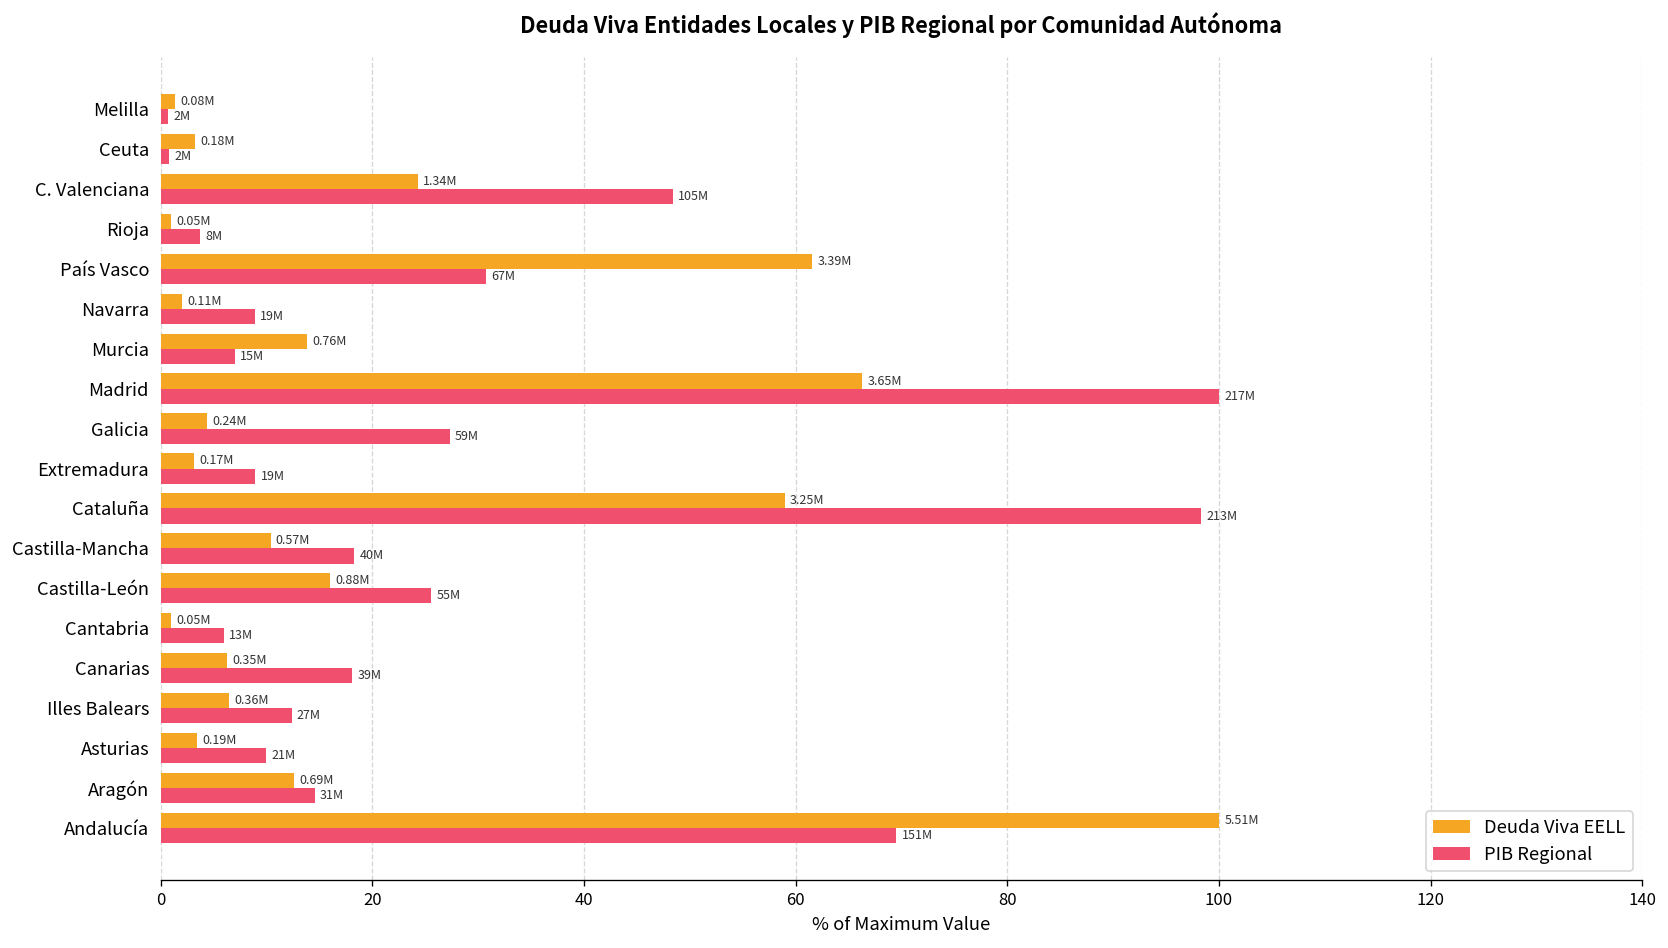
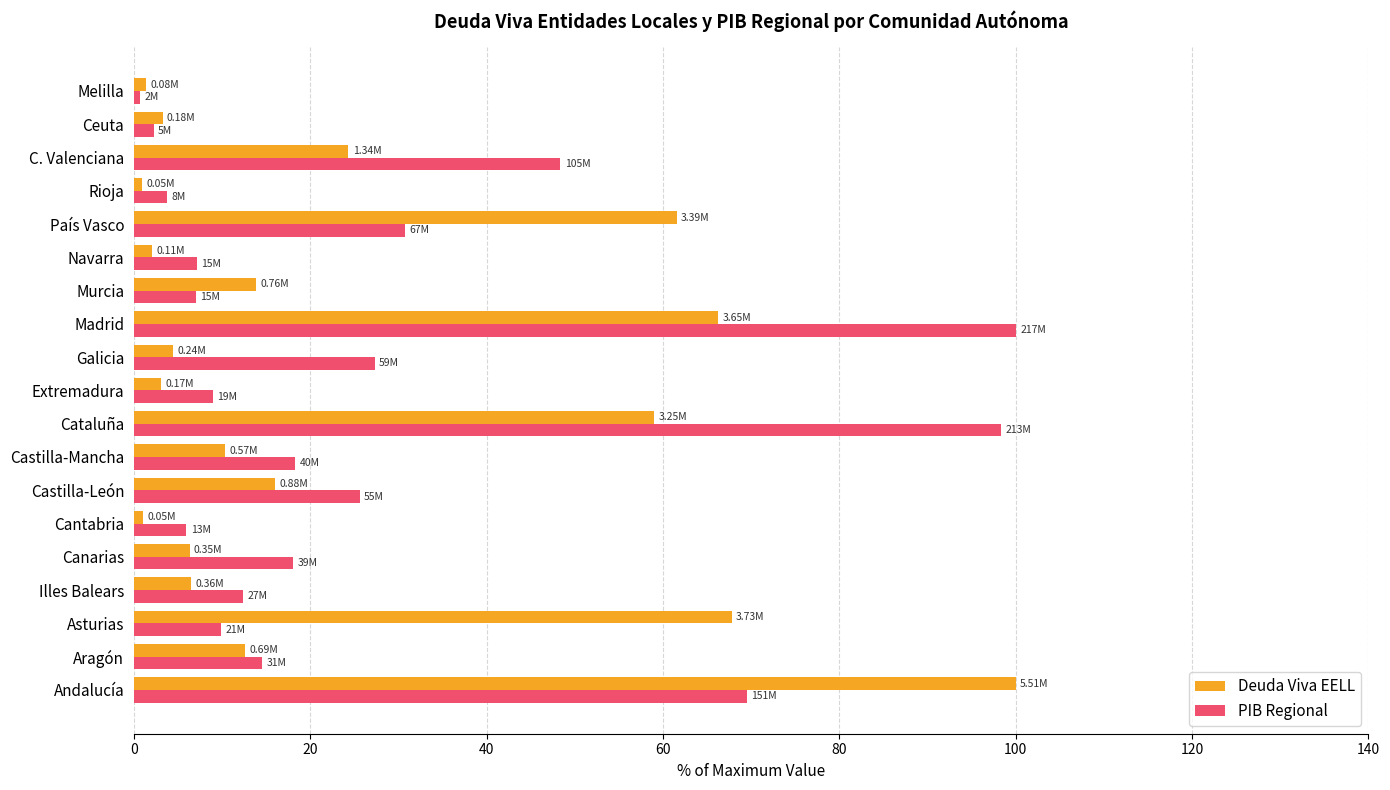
PIB Regional, Ceuta: 2M -> 5M
PIB Regional, Navarra: 19M -> 15M
Deuda Viva EELL, Asturias: 0.19M -> 3.73M
